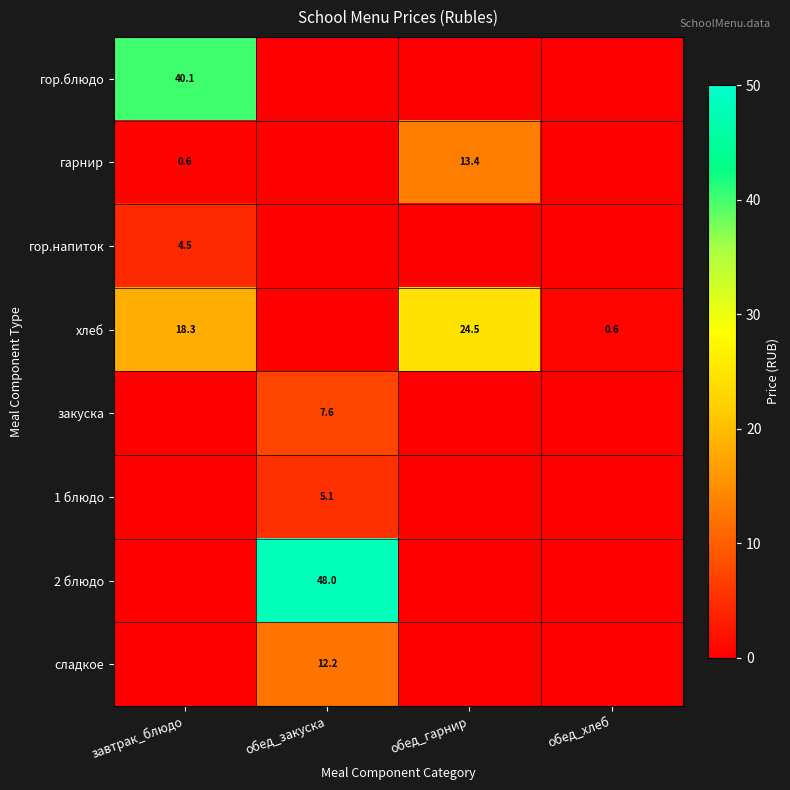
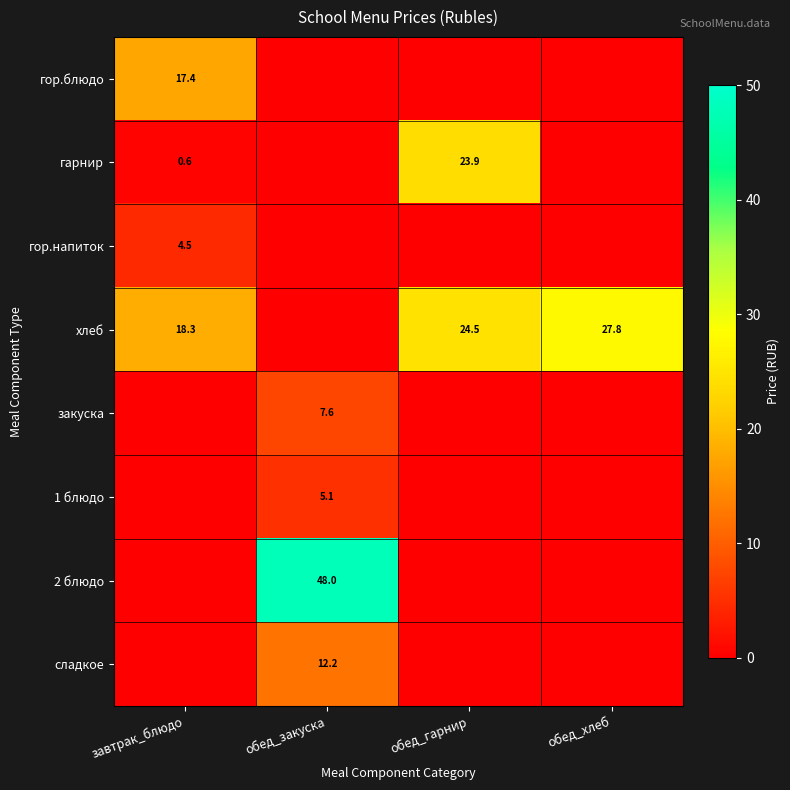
гор.блюдо, завтрак_блюдо: 40.1 -> 17.4
гарнир, обед_гарнир: 13.4 -> 23.9
хлеб, обед_хлеб: 0.6 -> 27.8
